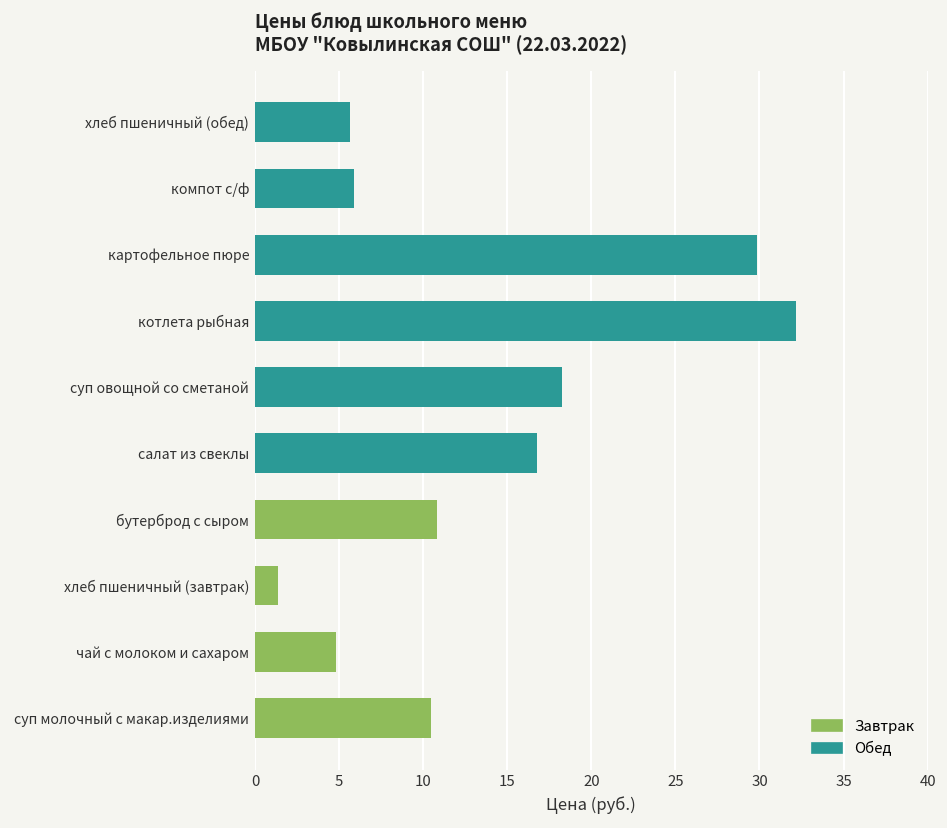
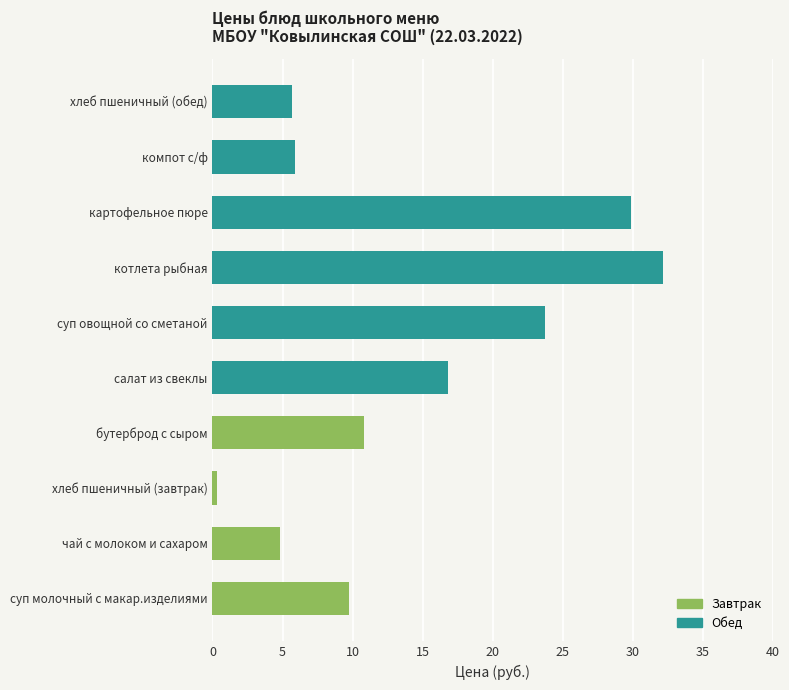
Обед, суп овощной со сметаной: 18.3 -> 23.7
Завтрак, хлеб пшеничный (завтрак): 1.4 -> 0.3
Завтрак, суп молочный с макар.изделиями: 10.5 -> 9.7
